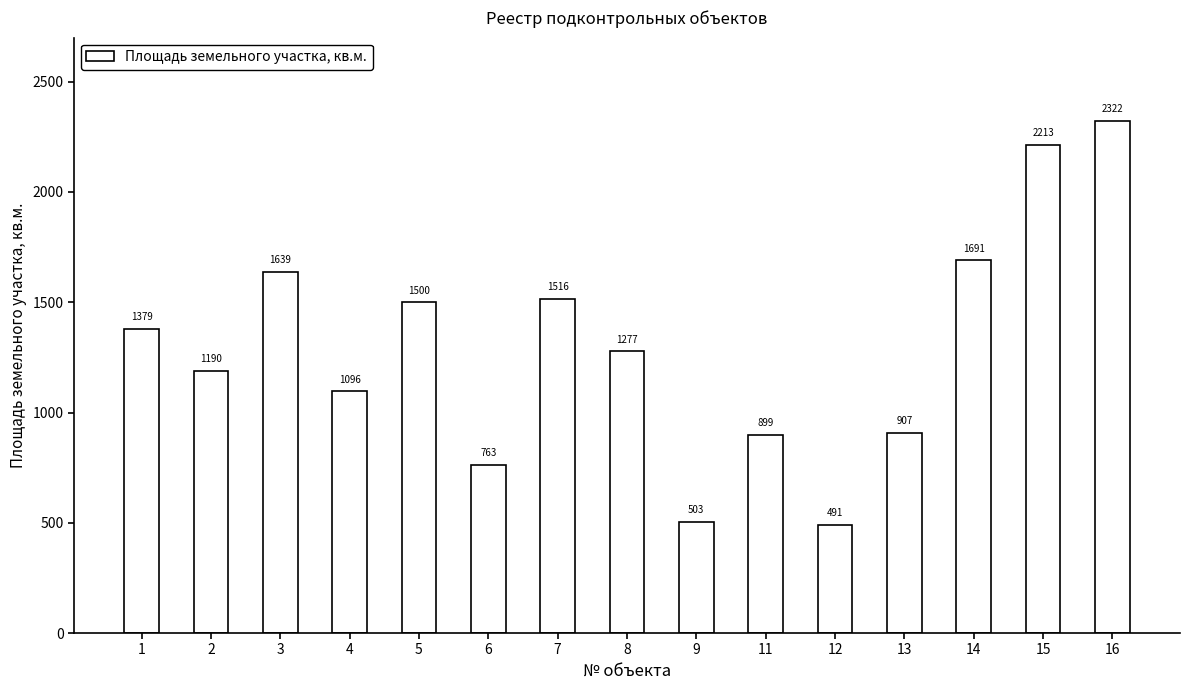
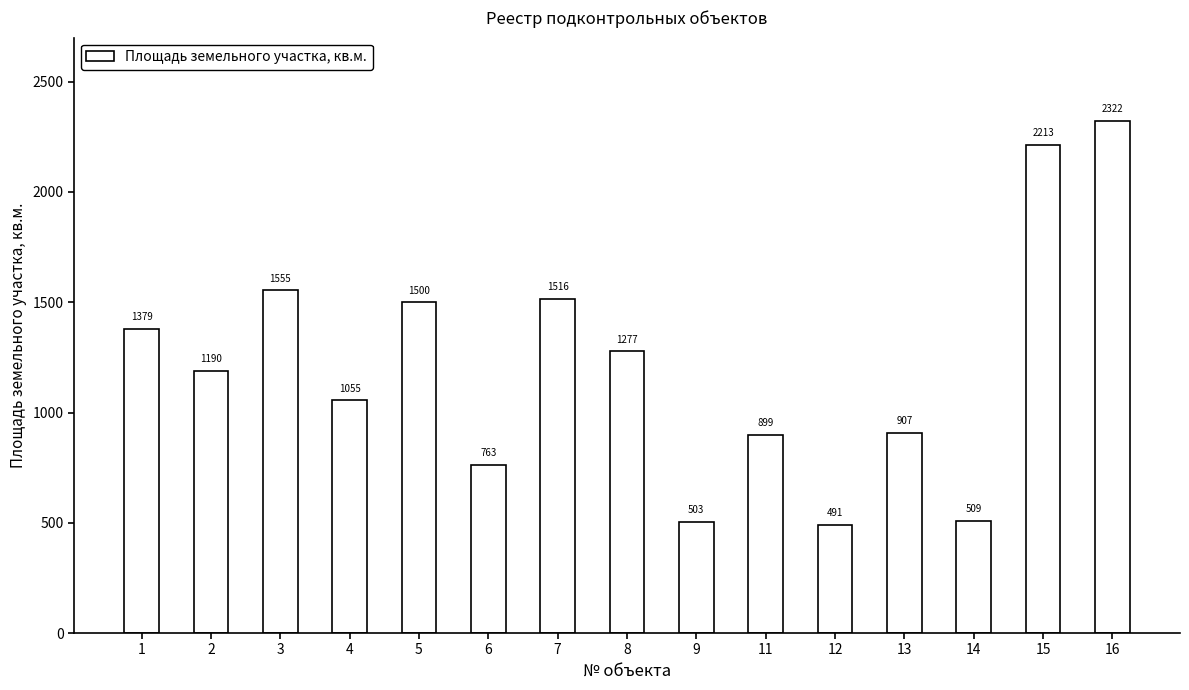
3: 1639 -> 1555
4: 1096 -> 1055
14: 1691 -> 509
